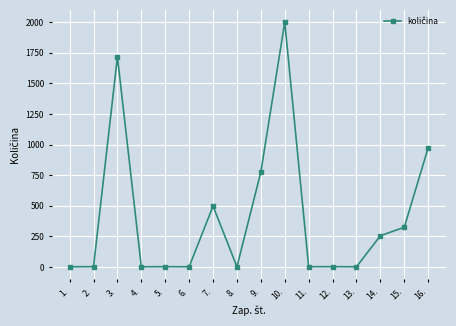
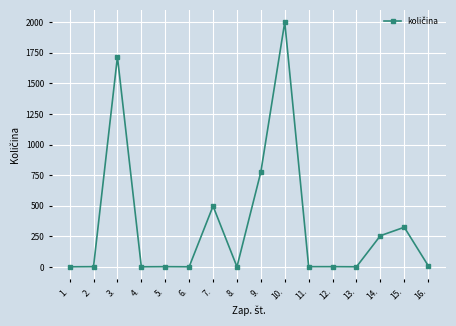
16.: 970 -> 10
